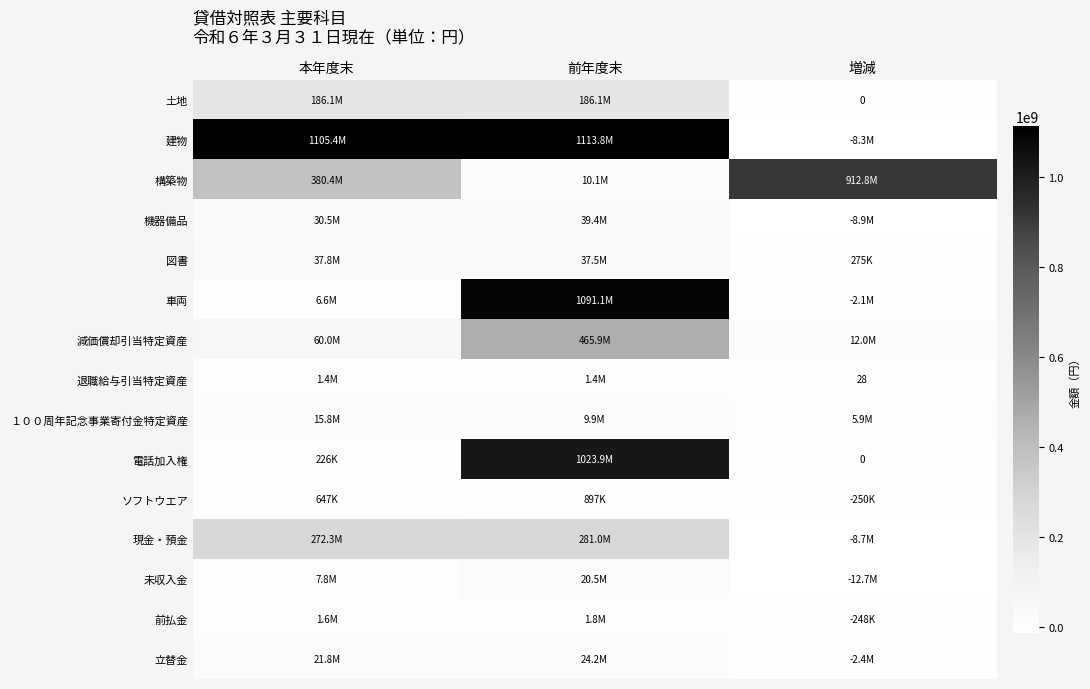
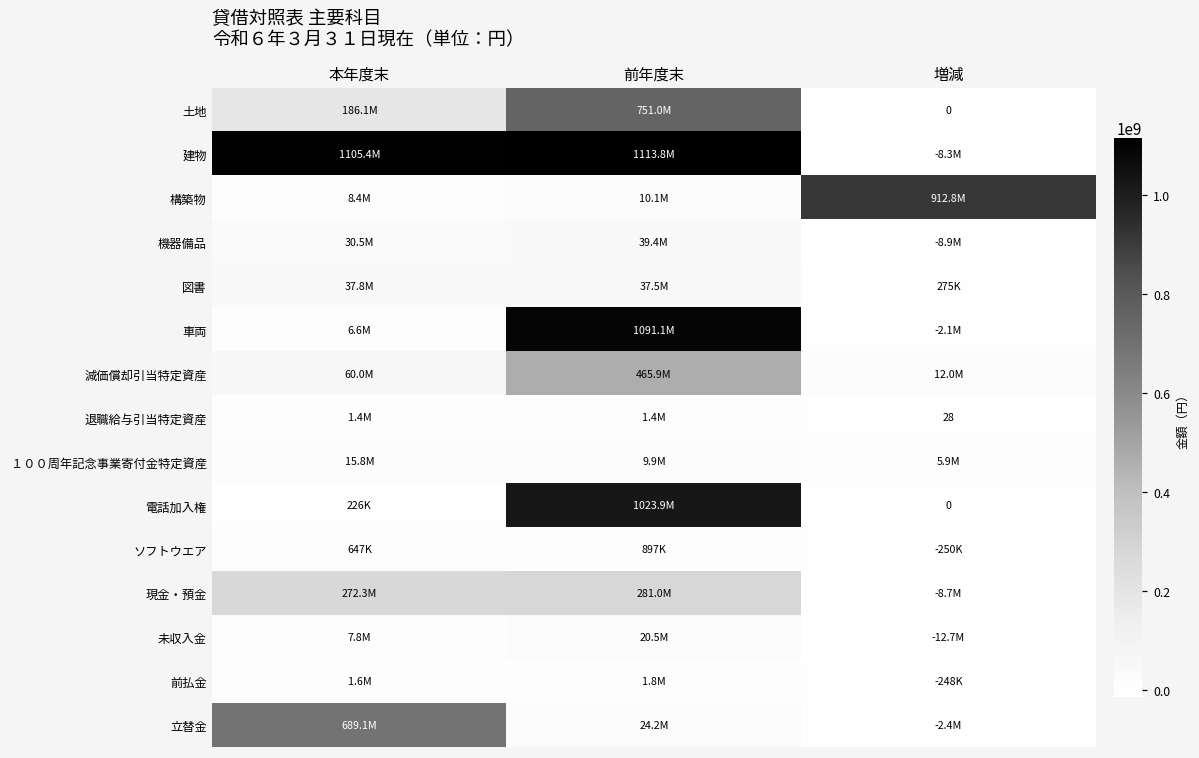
土地, 前年度末: 186.1M -> 751.0M
構築物, 本年度末: 380.4M -> 8.4M
立替金, 本年度末: 21.8M -> 689.1M
